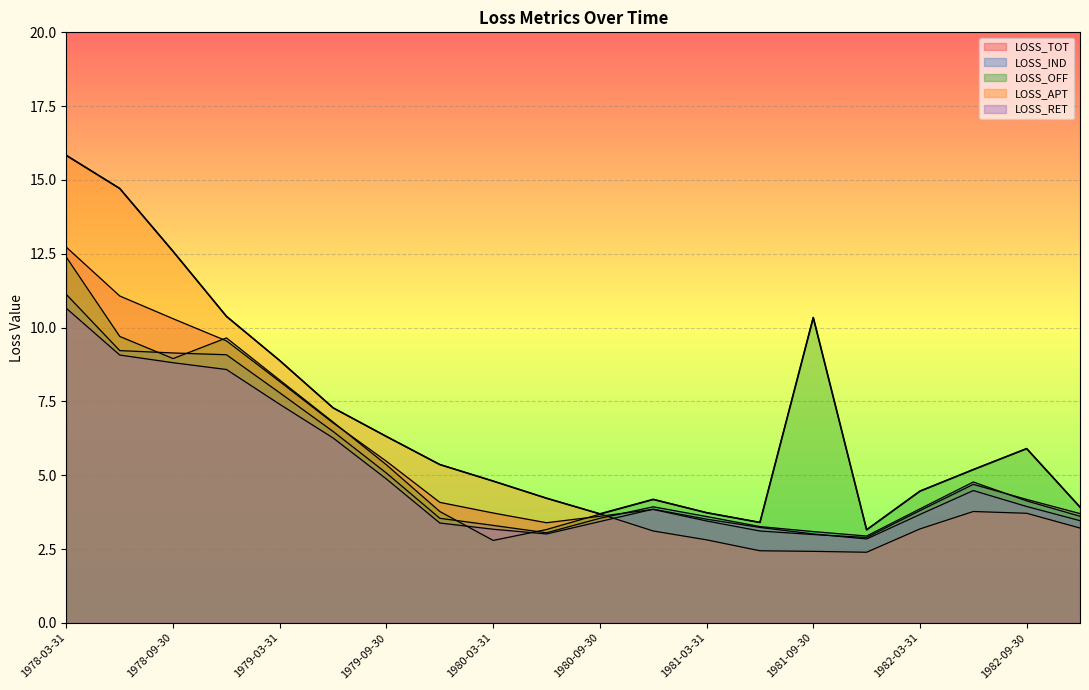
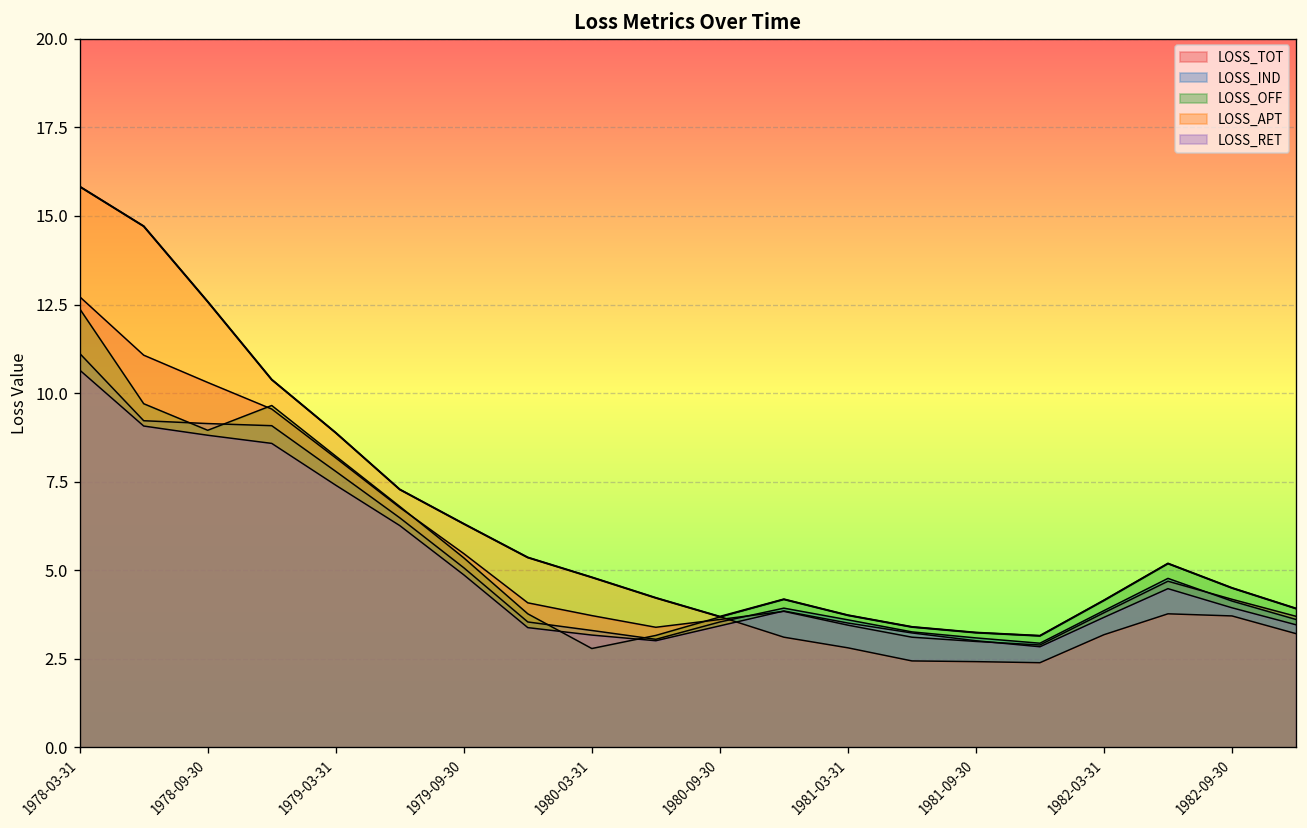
LOSS_OFF, 1981-09-30: 10.3 -> 3.2
LOSS_OFF, 1982-03-31: 4.5 -> 4.2
LOSS_OFF, 1982-09-30: 5.9 -> 4.5
